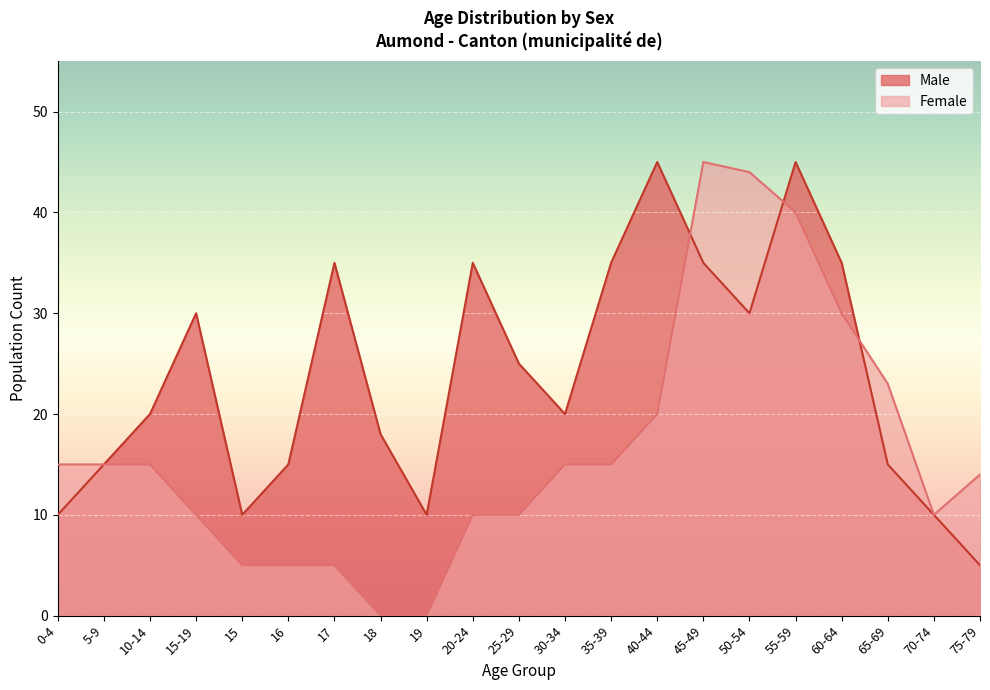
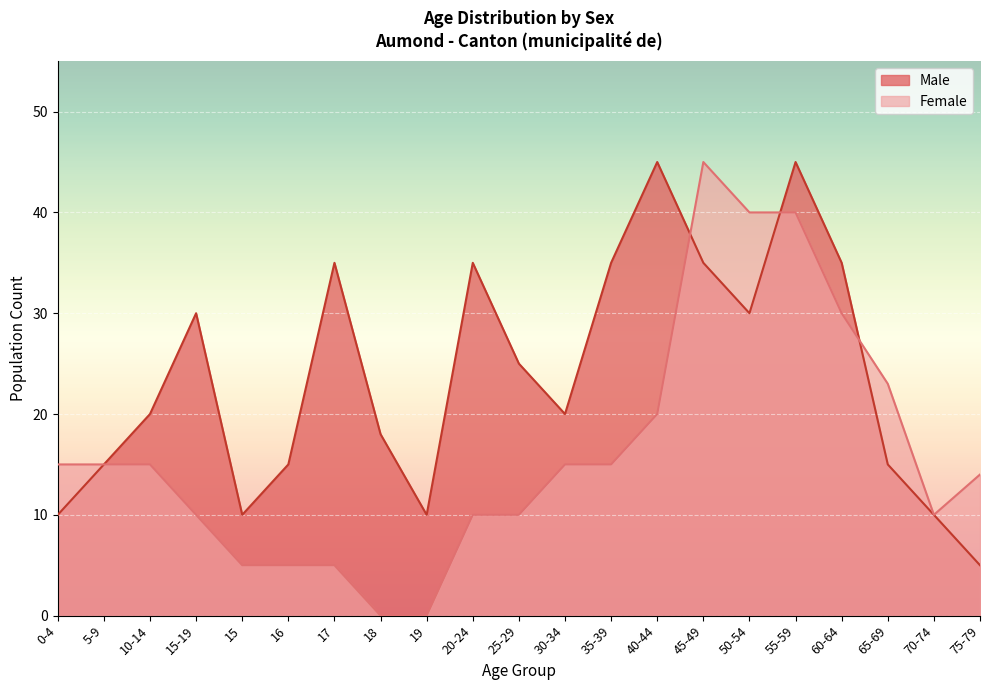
Female, 50-54: 44 -> 40
